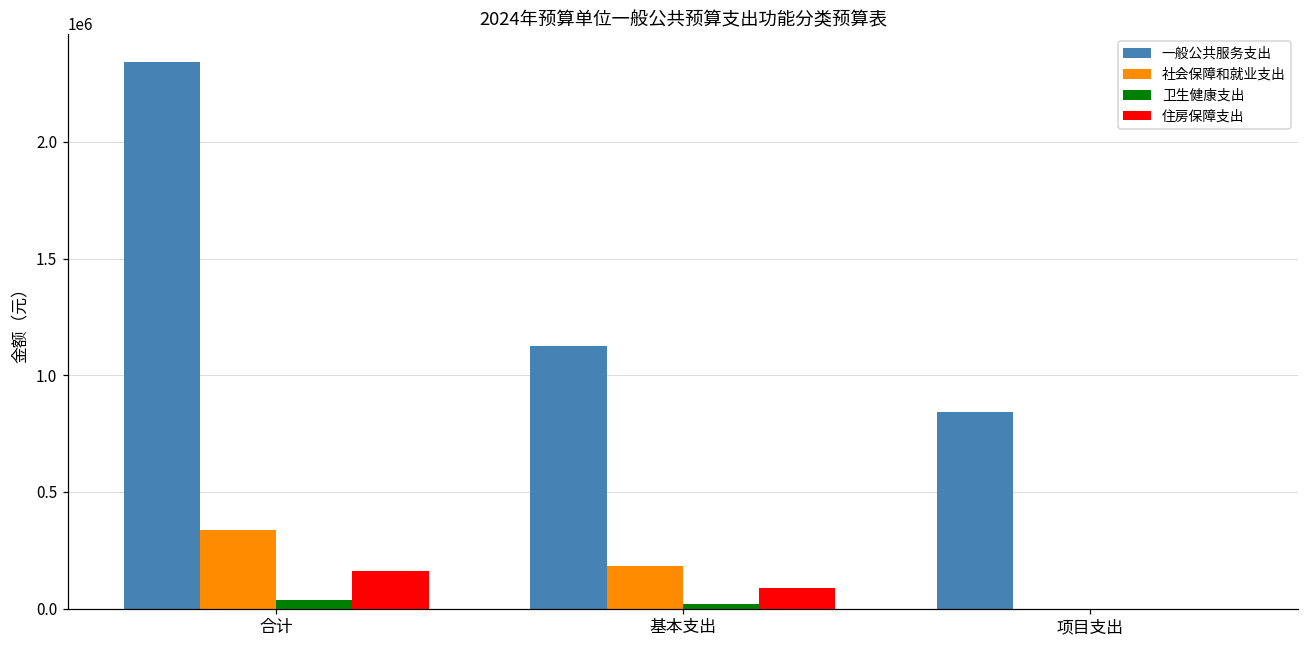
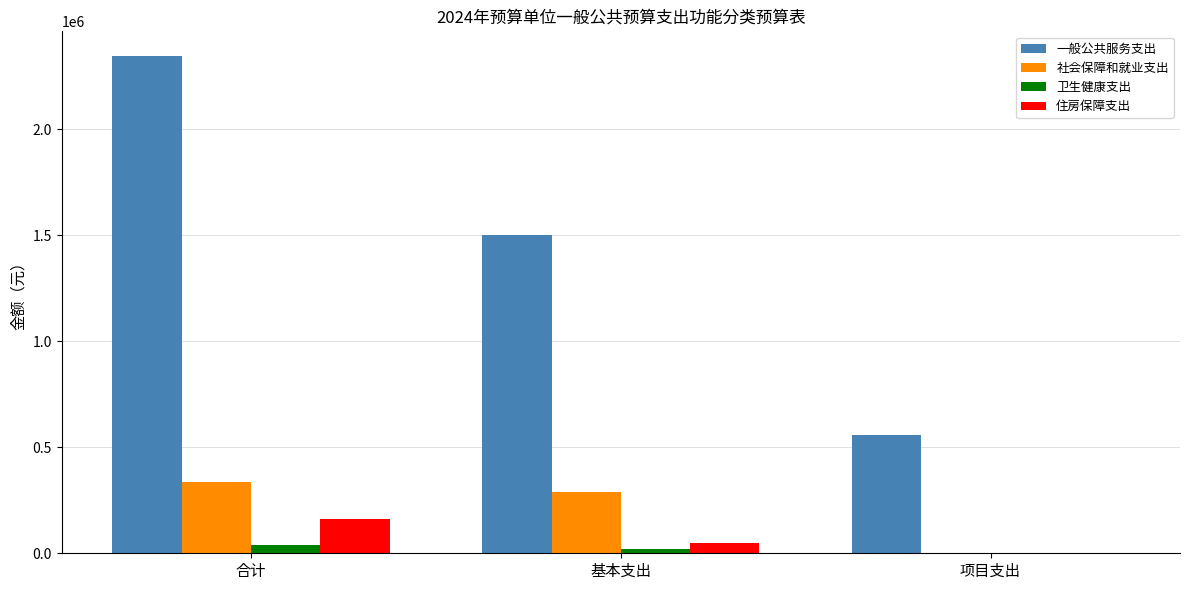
一般公共服务支出, 基本支出: 1130000 -> 1500000
社会保障和就业支出, 基本支出: 180000 -> 290000
住房保障支出, 基本支出: 90000 -> 50000
一般公共服务支出, 项目支出: 840000 -> 560000
